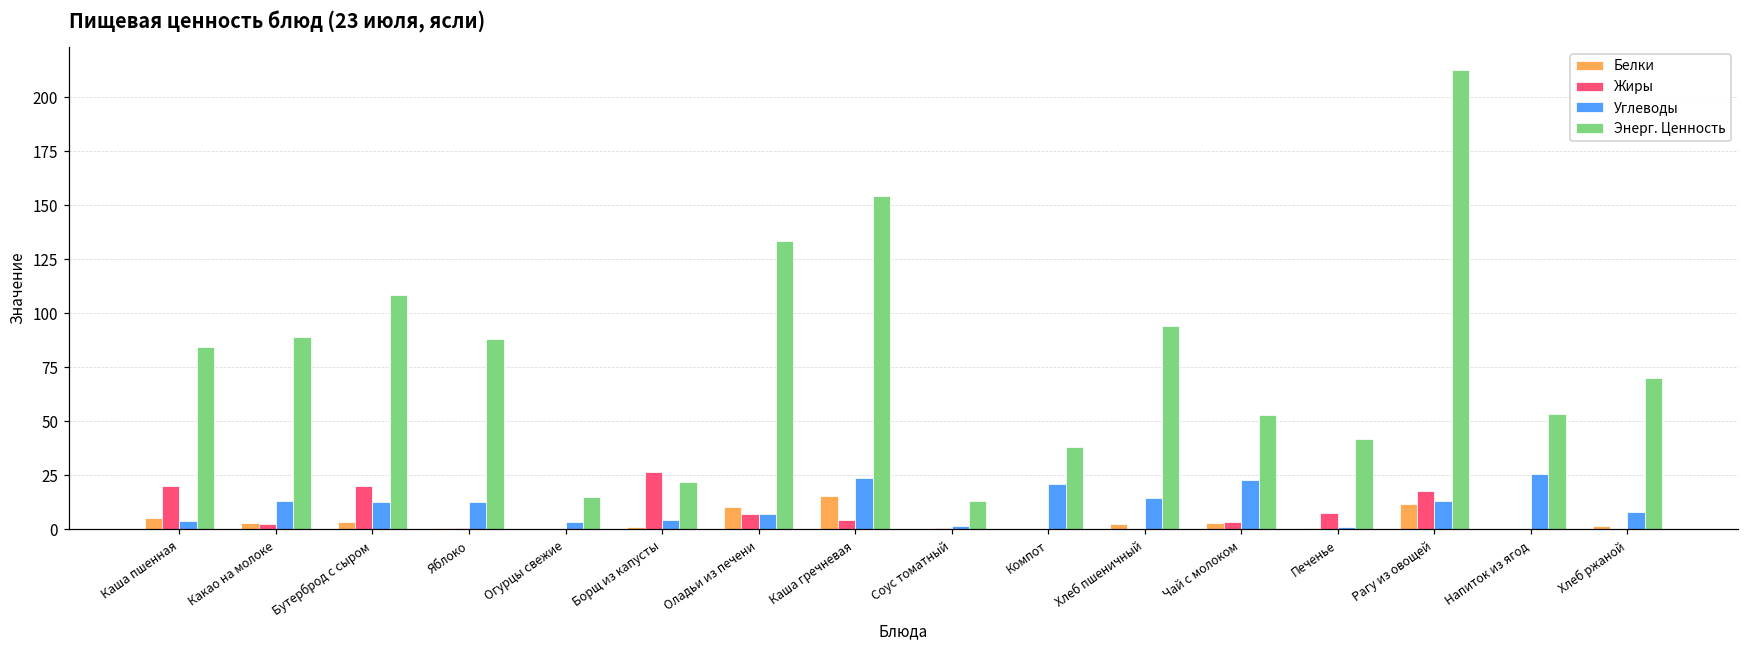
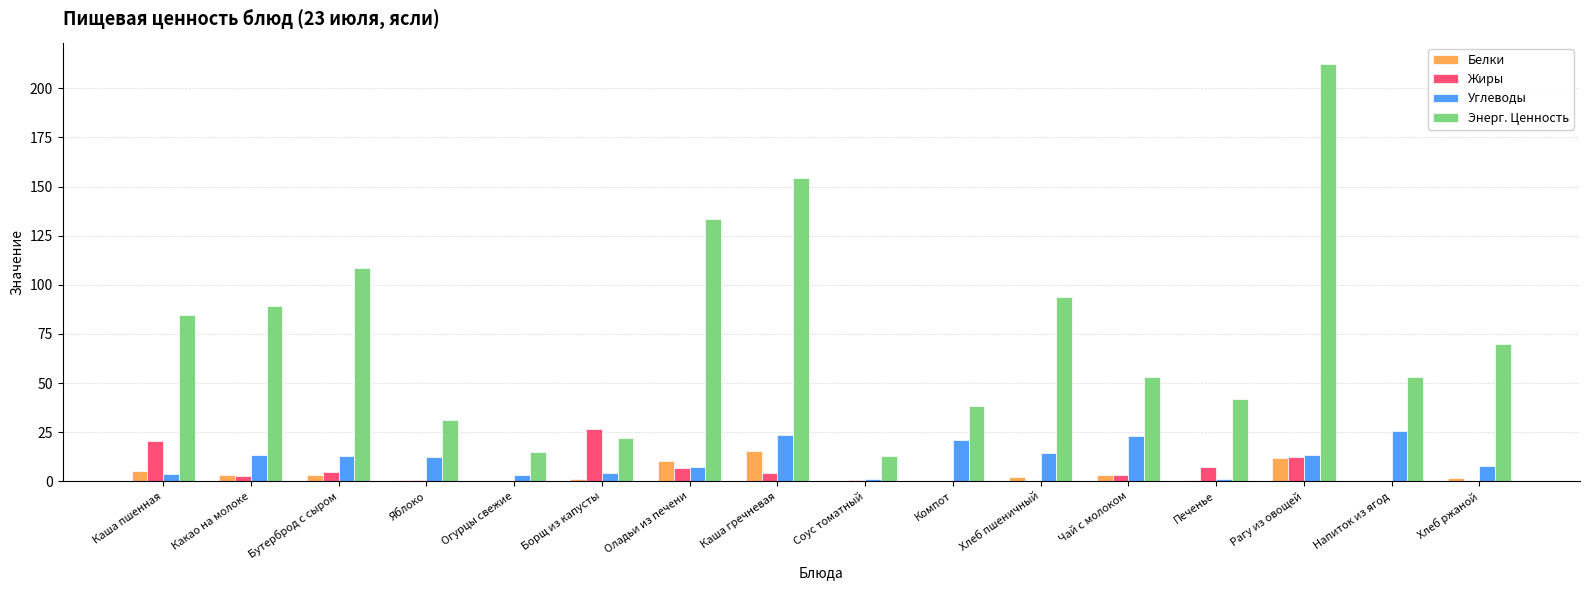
Жиры, Бутерброд с сыром: 20 -> 5
Энерг. Ценность, Яблоко: 88 -> 31
Жиры, Рагу из овощей: 18 -> 12
